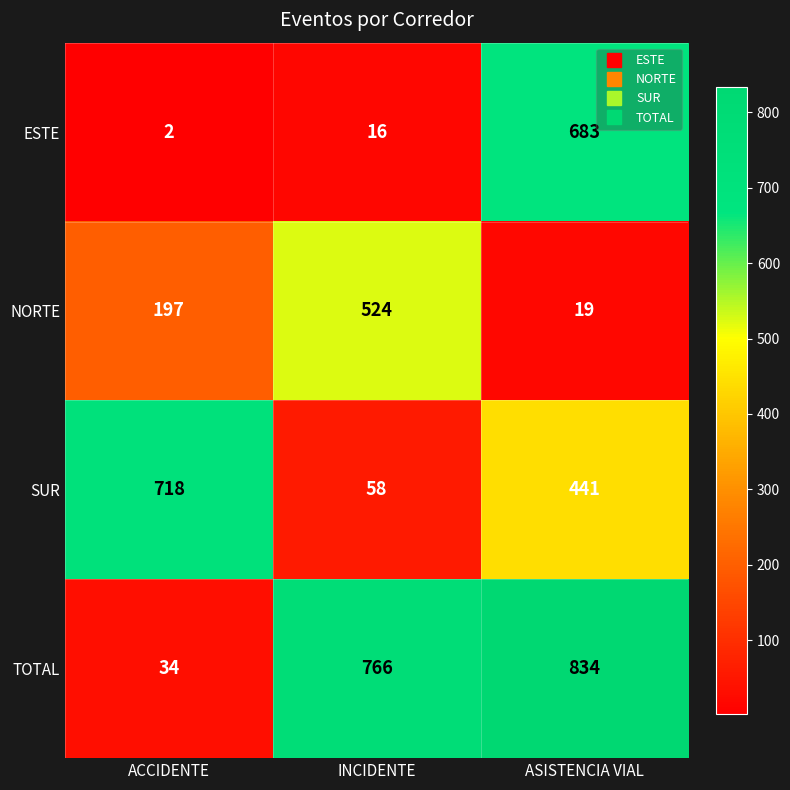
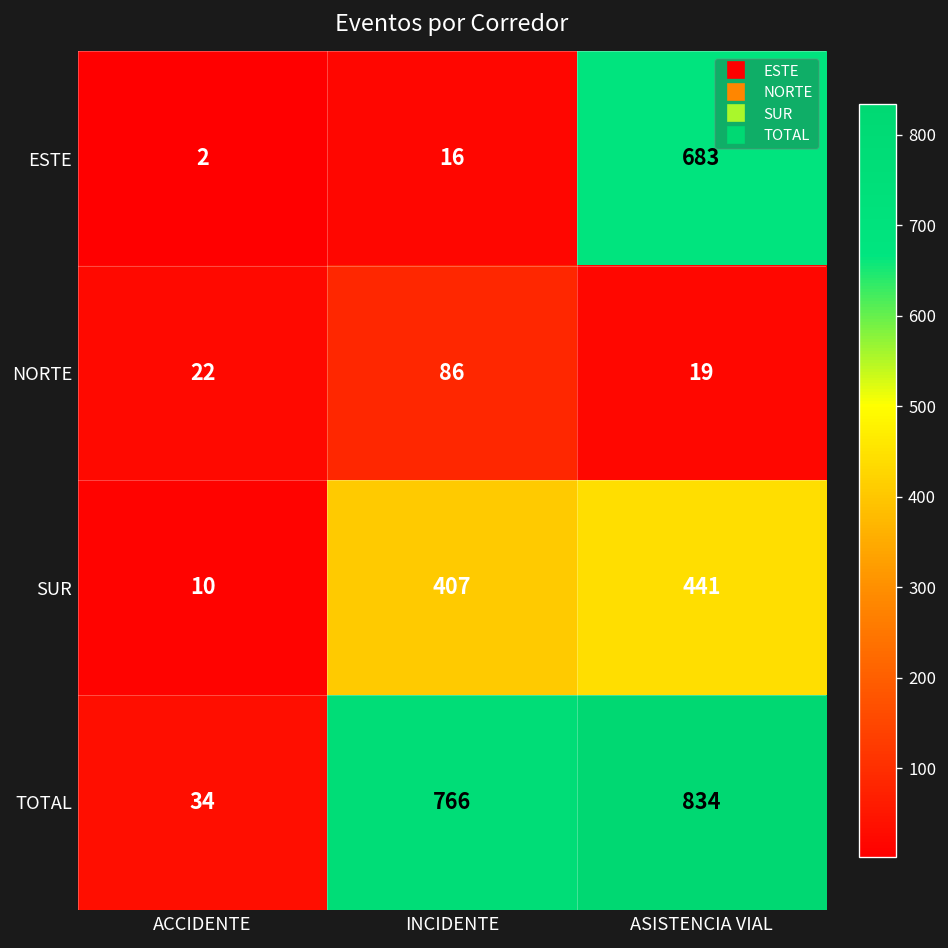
NORTE, ACCIDENTE: 197 -> 22
NORTE, INCIDENTE: 524 -> 86
SUR, ACCIDENTE: 718 -> 10
SUR, INCIDENTE: 58 -> 407
